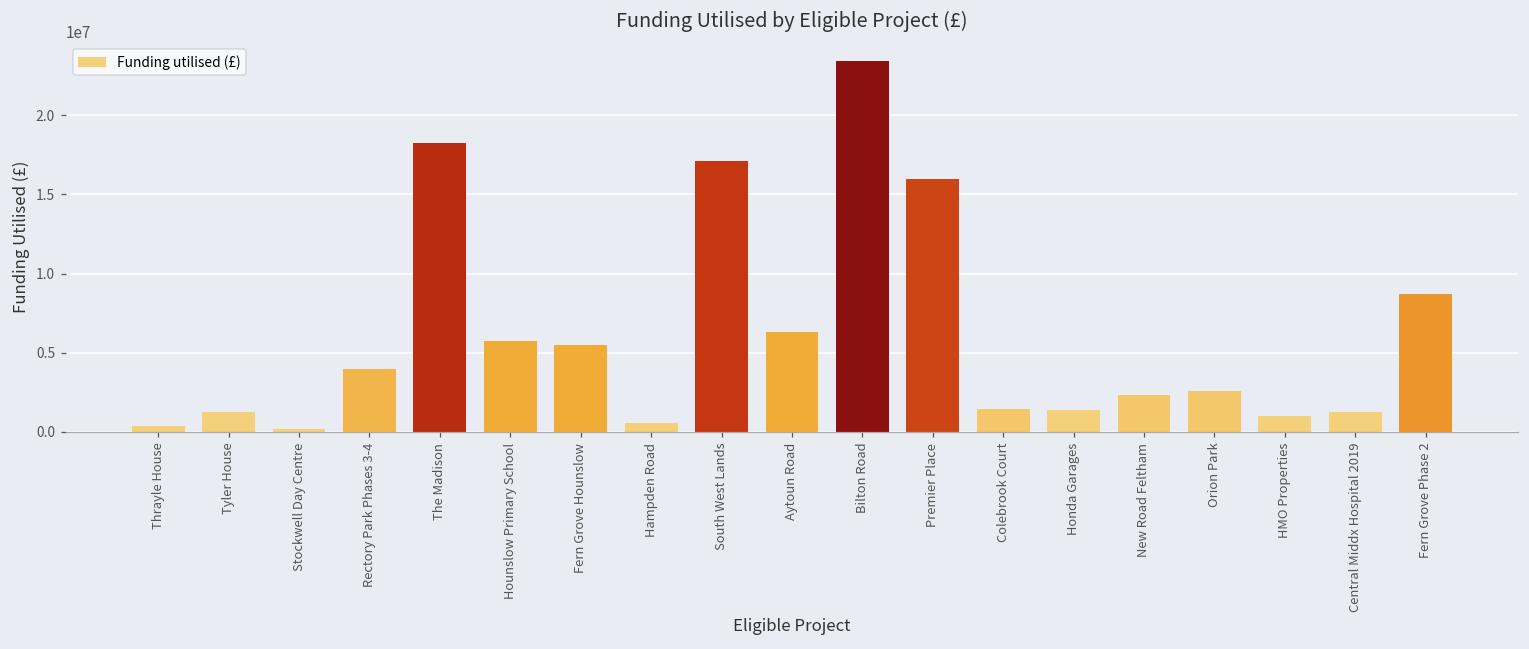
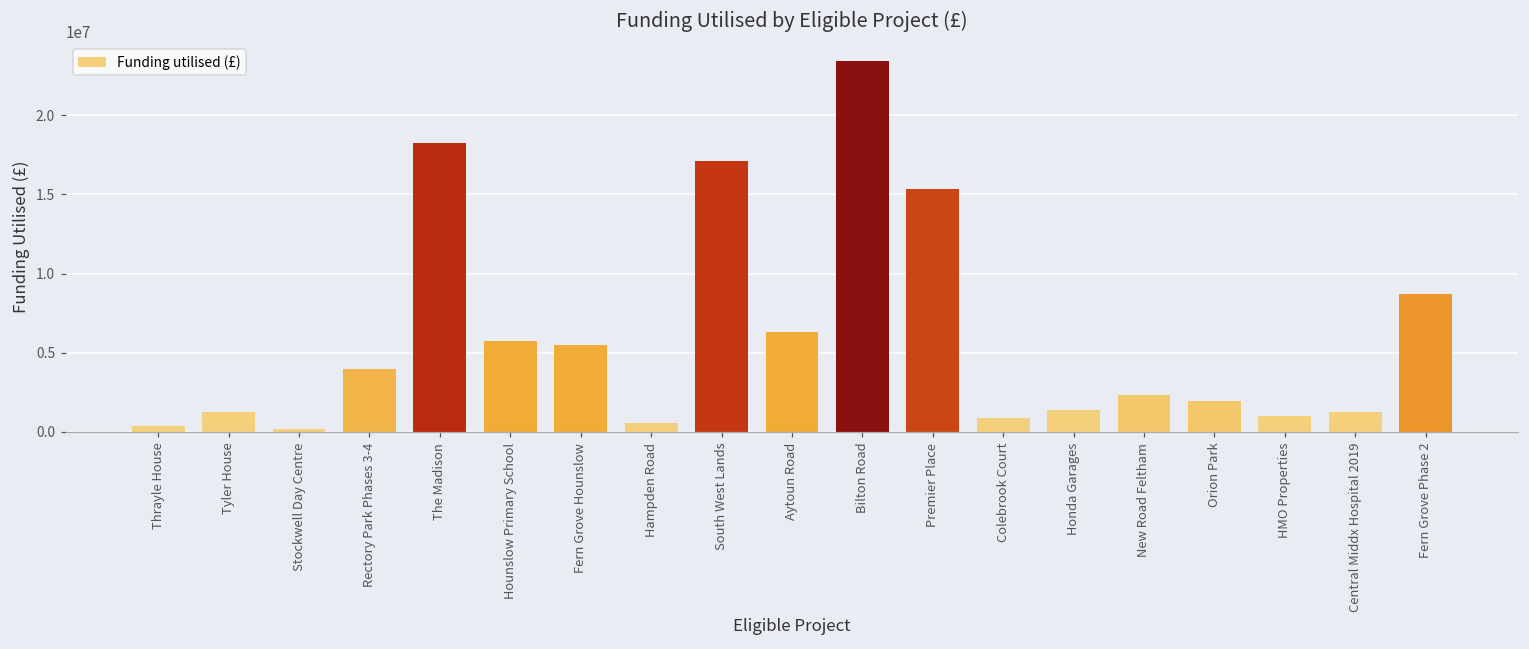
Premier Place: 16000000 -> 15400000
Colebrook Court: 1500000 -> 900000
Orion Park: 2600000 -> 1900000
